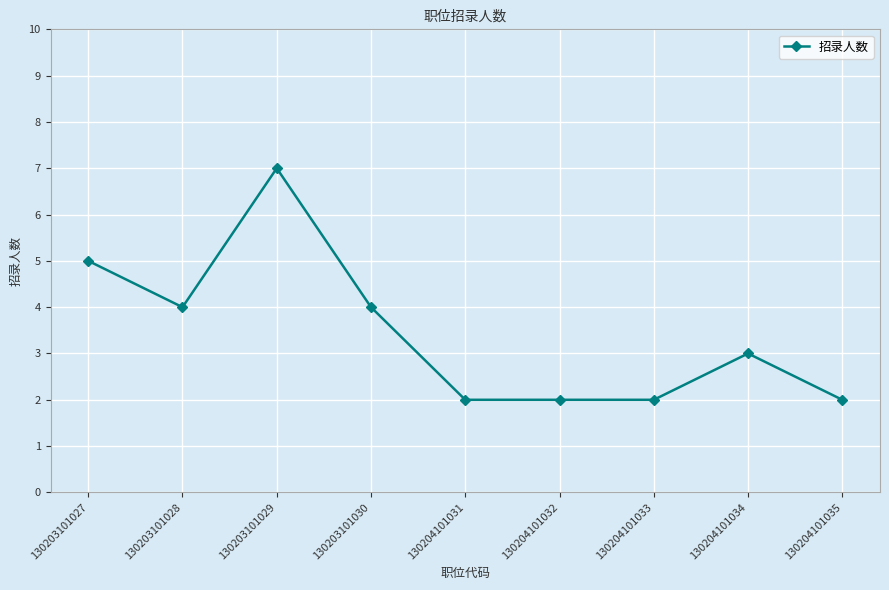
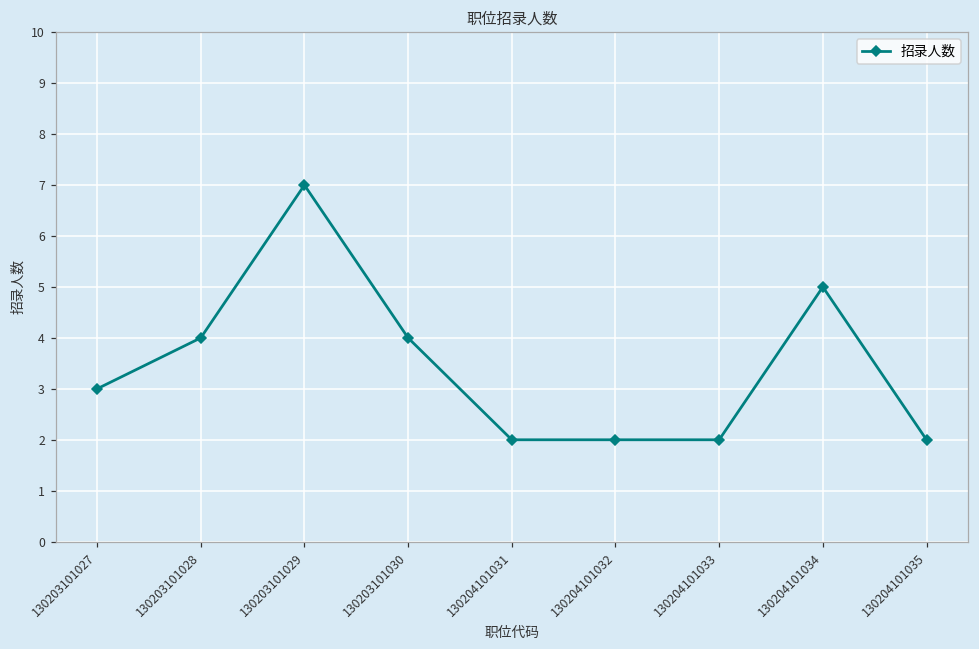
130203101027: 5 -> 3
130204101034: 3 -> 5
